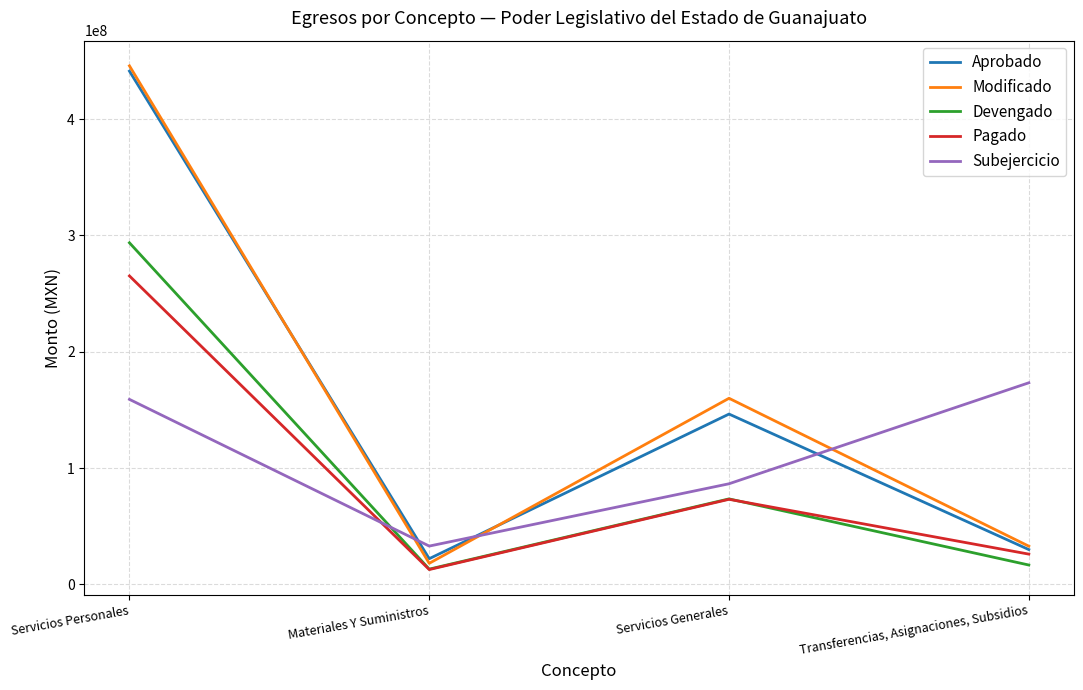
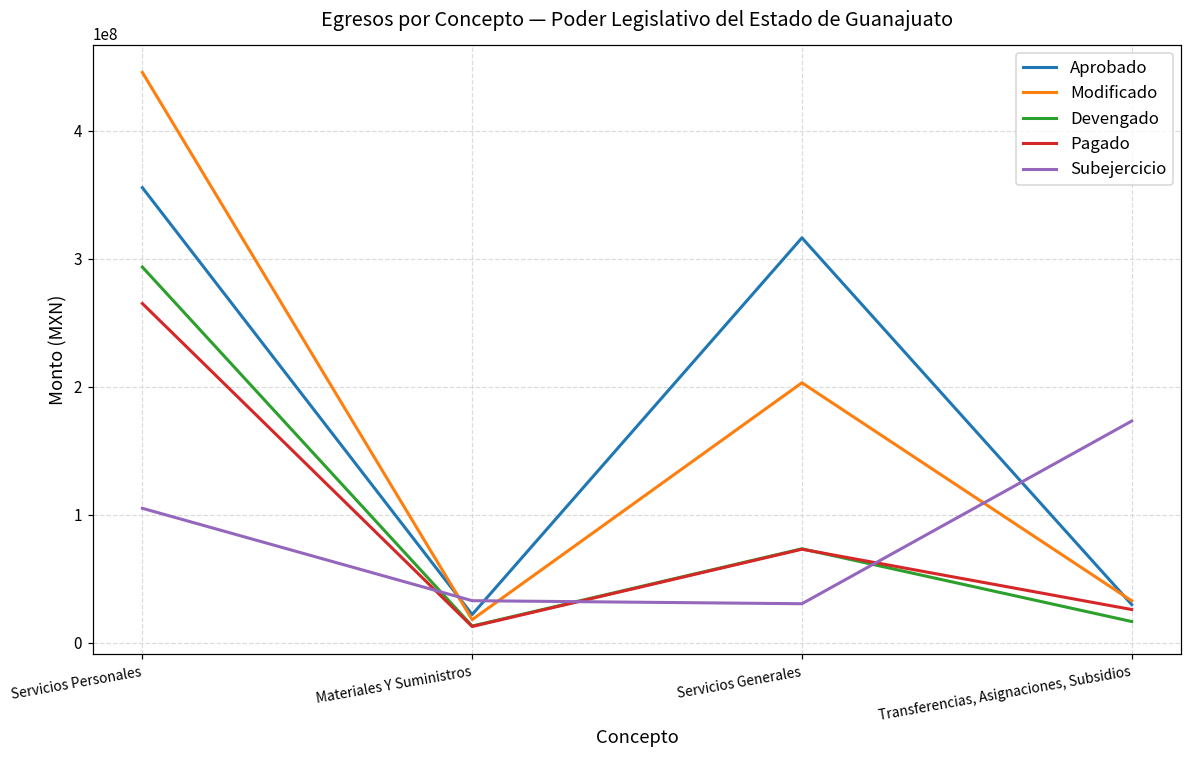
Aprobado, Servicios Personales: 441000000 -> 356000000
Subejercicio, Servicios Personales: 159000000 -> 105000000
Aprobado, Servicios Generales: 146000000 -> 317000000
Modificado, Servicios Generales: 160000000 -> 203000000
Subejercicio, Servicios Generales: 86000000 -> 31000000
